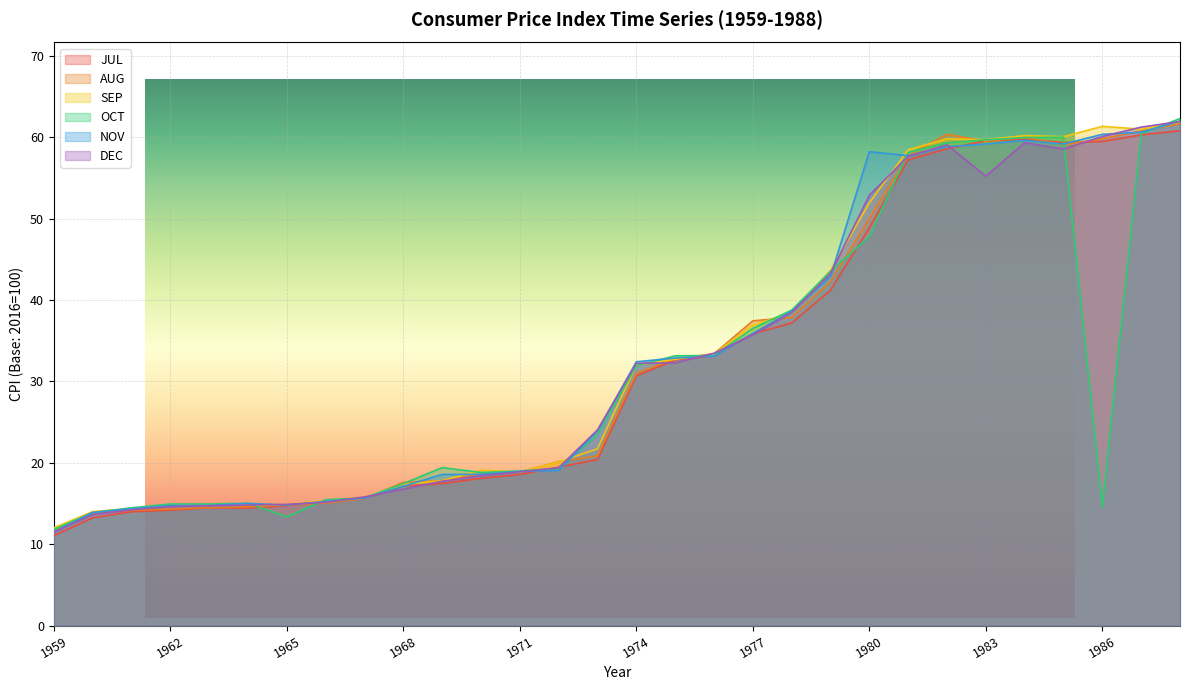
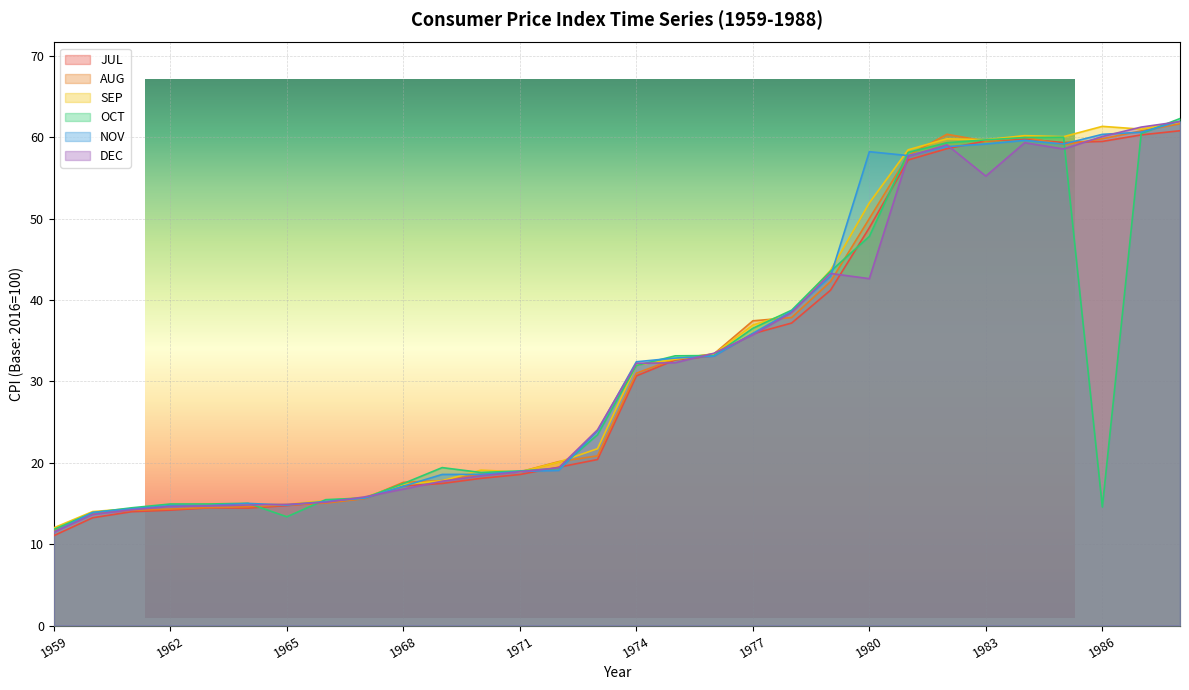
Consumer Price Index Time Series (1959-1988), DEC, 1980: 53 -> 43
